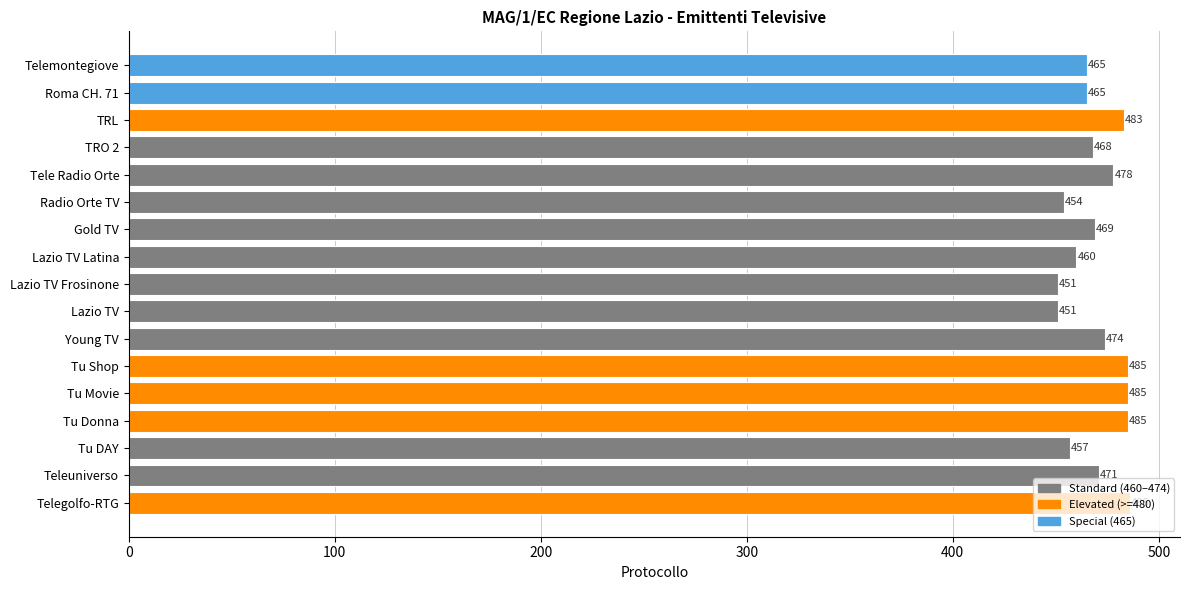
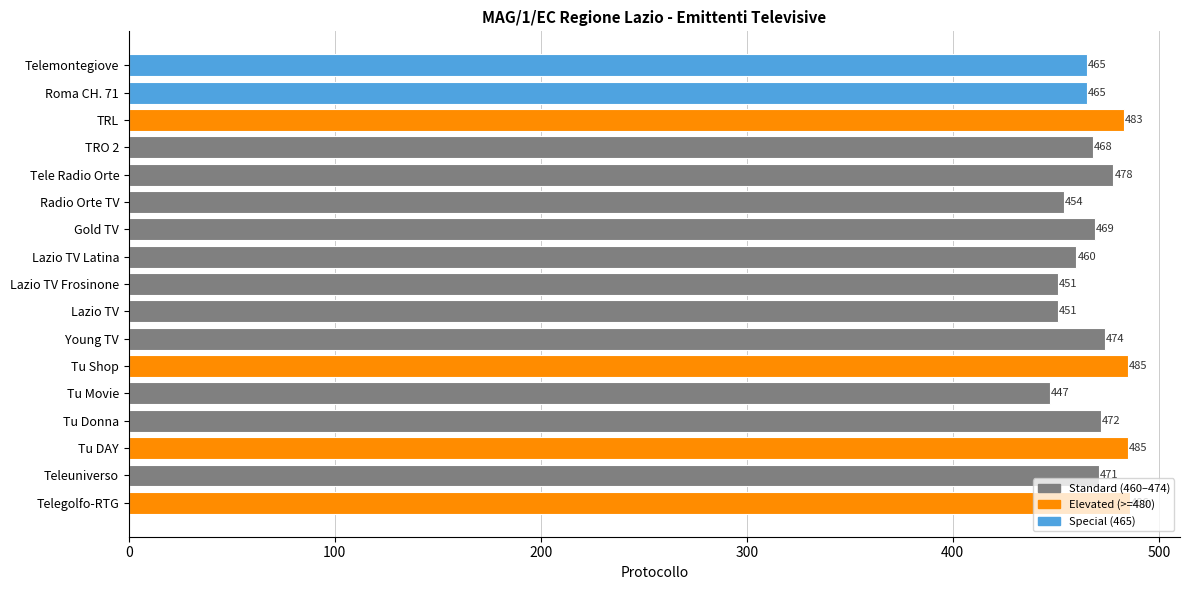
Tu Movie: 485 -> 447
Tu Donna: 485 -> 472
Tu DAY: 457 -> 485
